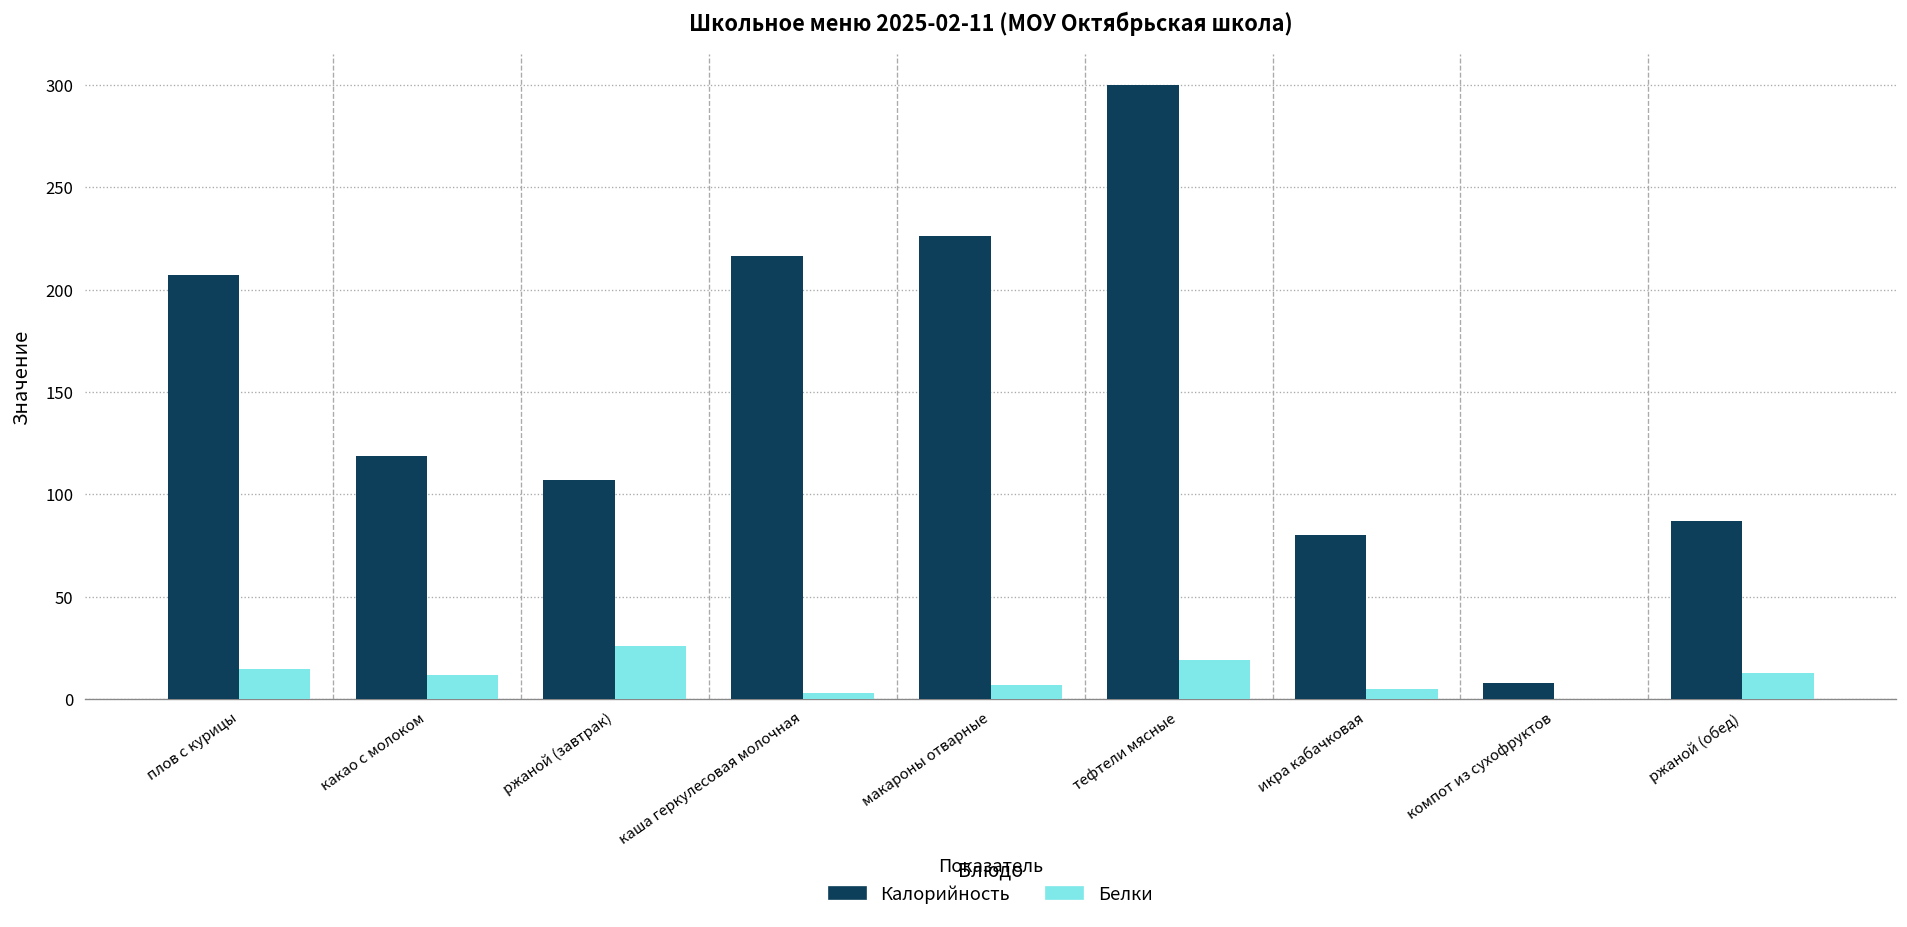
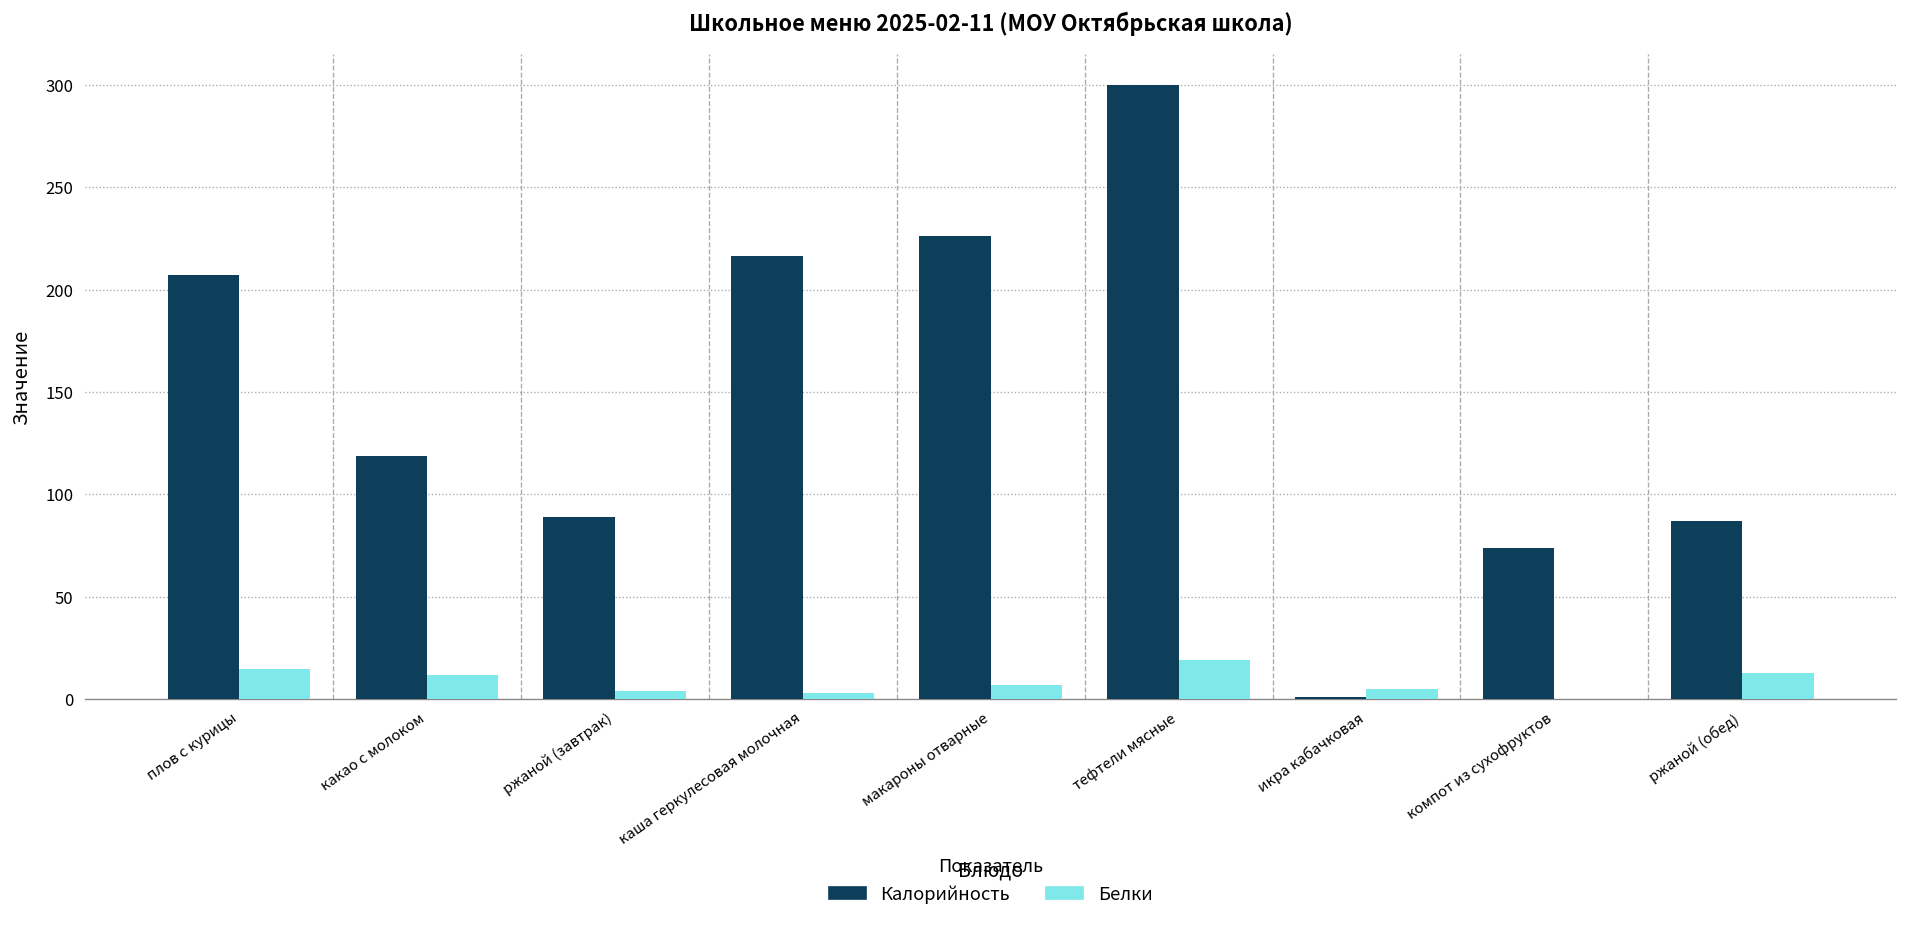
Калорийность, ржаной (завтрак): 107 -> 89
Белки, ржаной (завтрак): 26 -> 4
Калорийность, икра кабачковая: 80 -> 1
Калорийность, компот из сухофруктов: 8 -> 74
